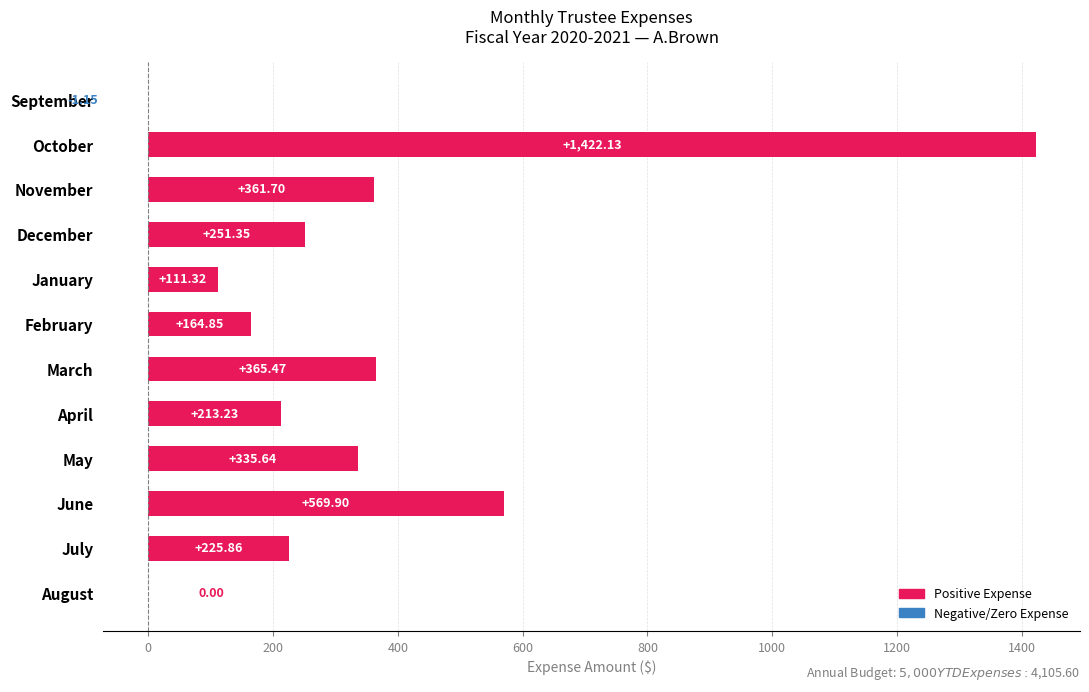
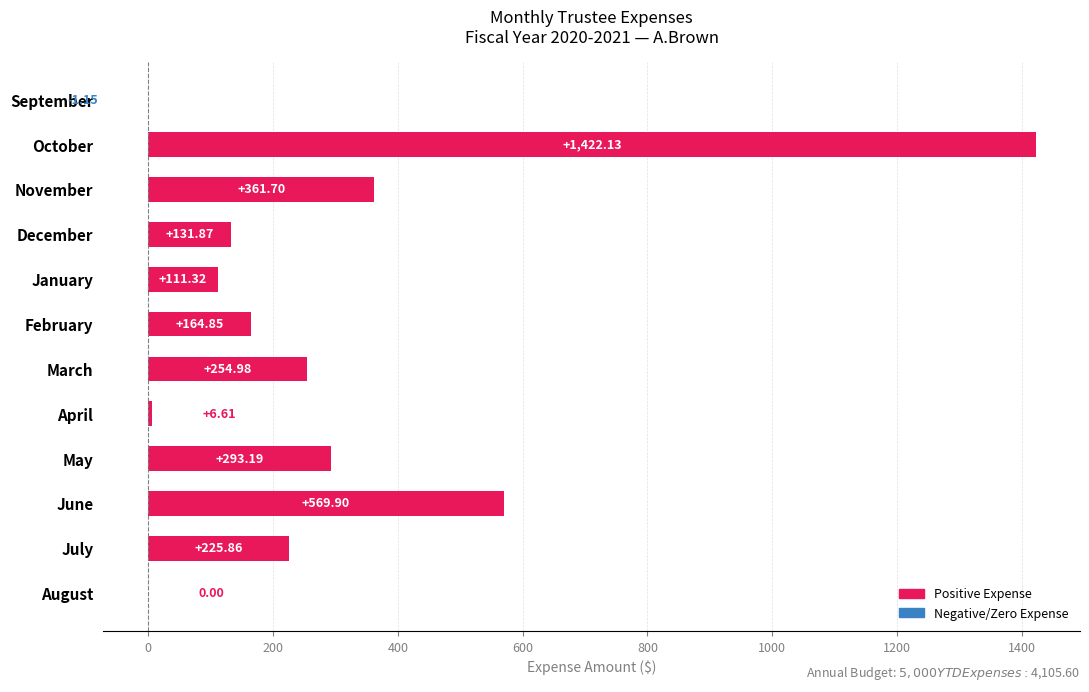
December: +251.35 -> +131.87
March: +365.47 -> +254.98
April: +213.23 -> +6.61
May: +335.64 -> +293.19
